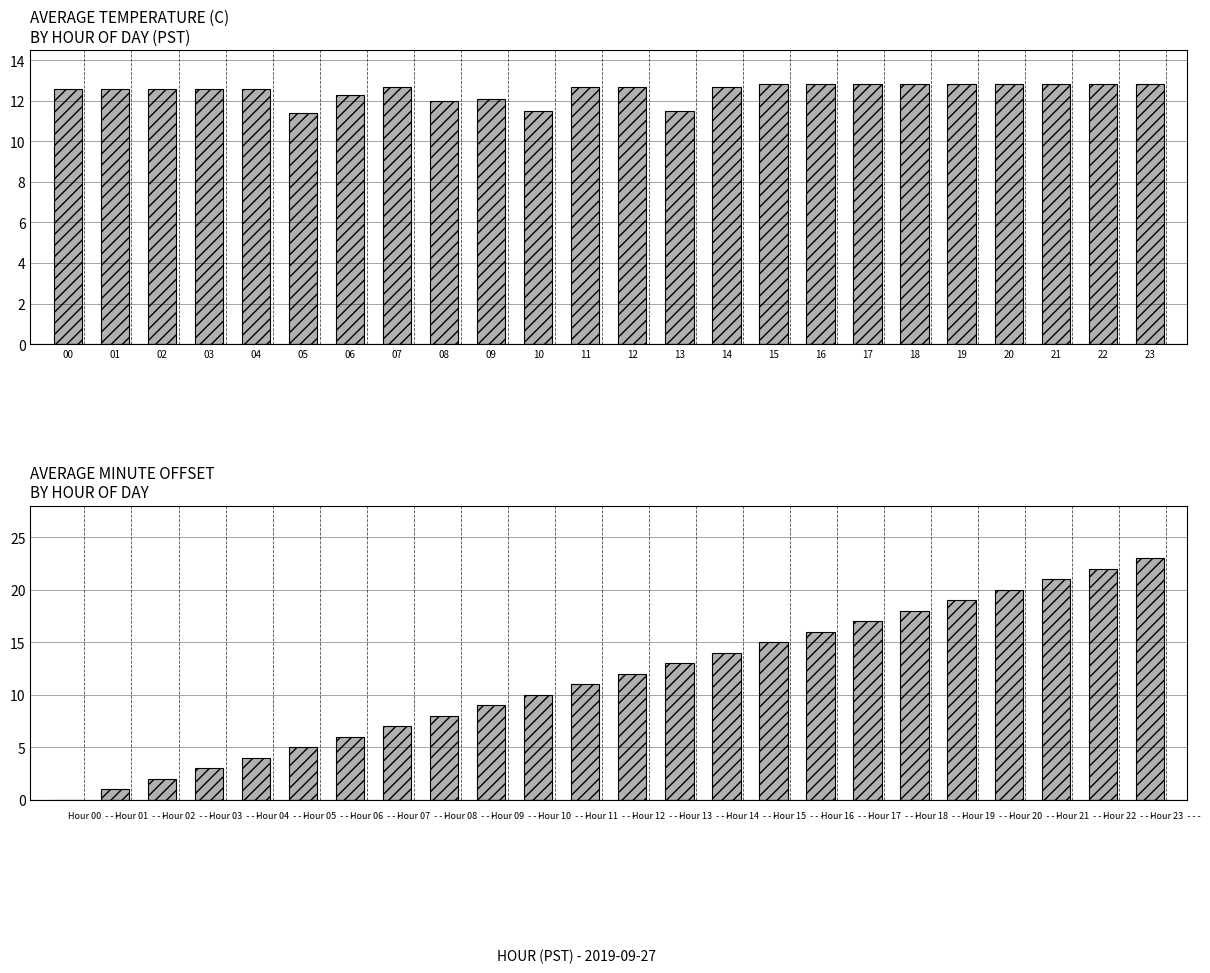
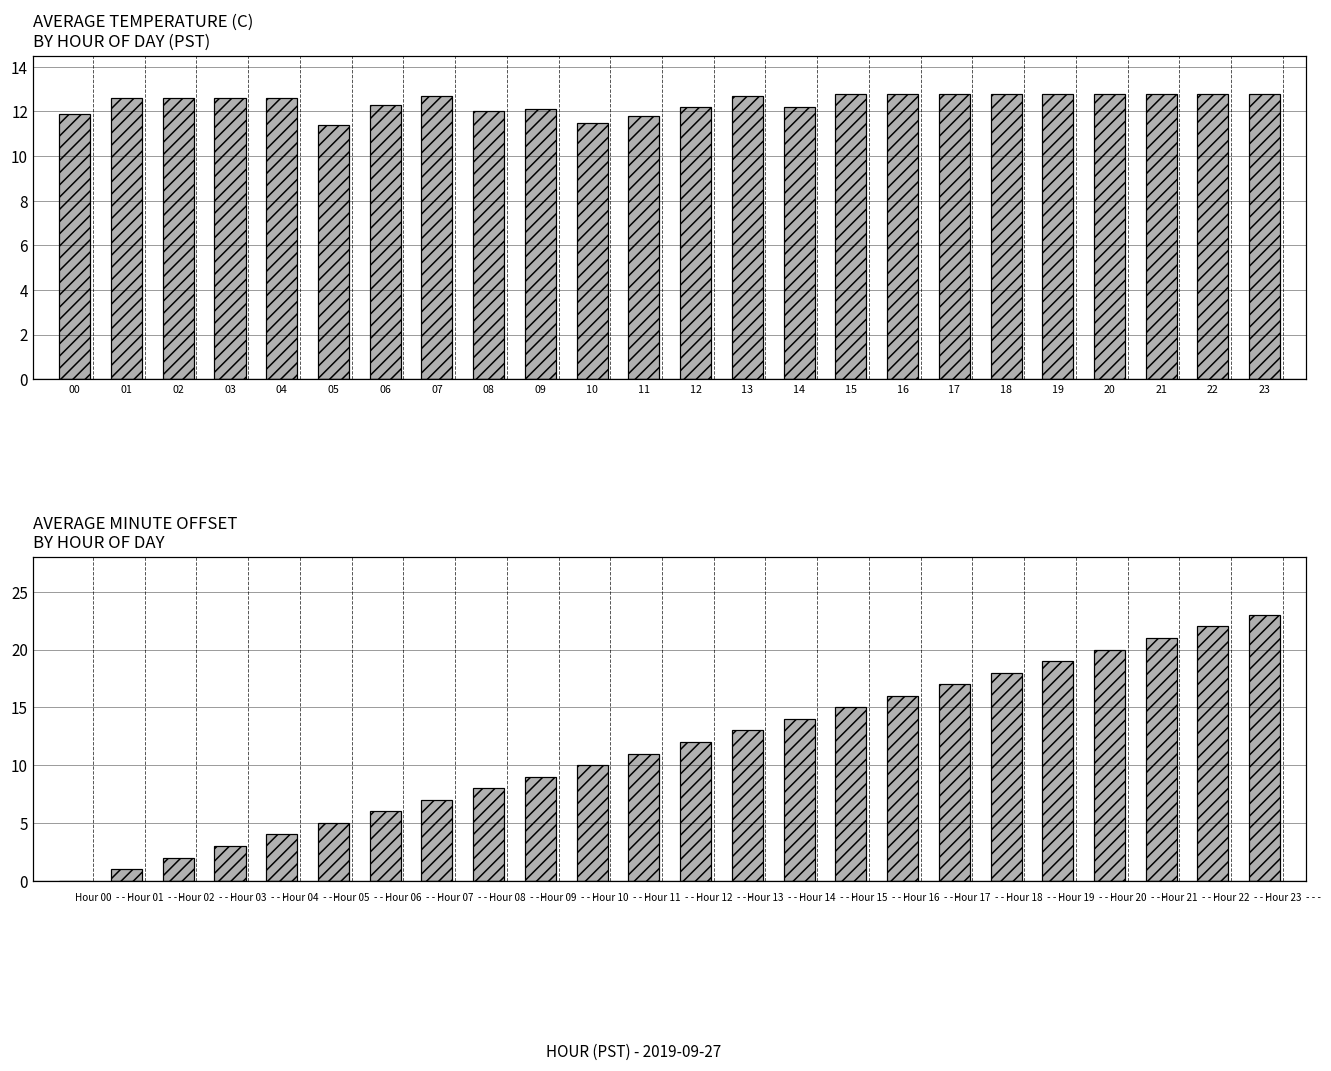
AVERAGE TEMPERATURE (C) BY HOUR OF DAY (PST), 00: 12.6 -> 11.9
AVERAGE TEMPERATURE (C) BY HOUR OF DAY (PST), 11: 12.7 -> 11.8
AVERAGE TEMPERATURE (C) BY HOUR OF DAY (PST), 12: 12.7 -> 12.2
AVERAGE TEMPERATURE (C) BY HOUR OF DAY (PST), 13: 11.5 -> 12.7
AVERAGE TEMPERATURE (C) BY HOUR OF DAY (PST), 14: 12.7 -> 12.2
